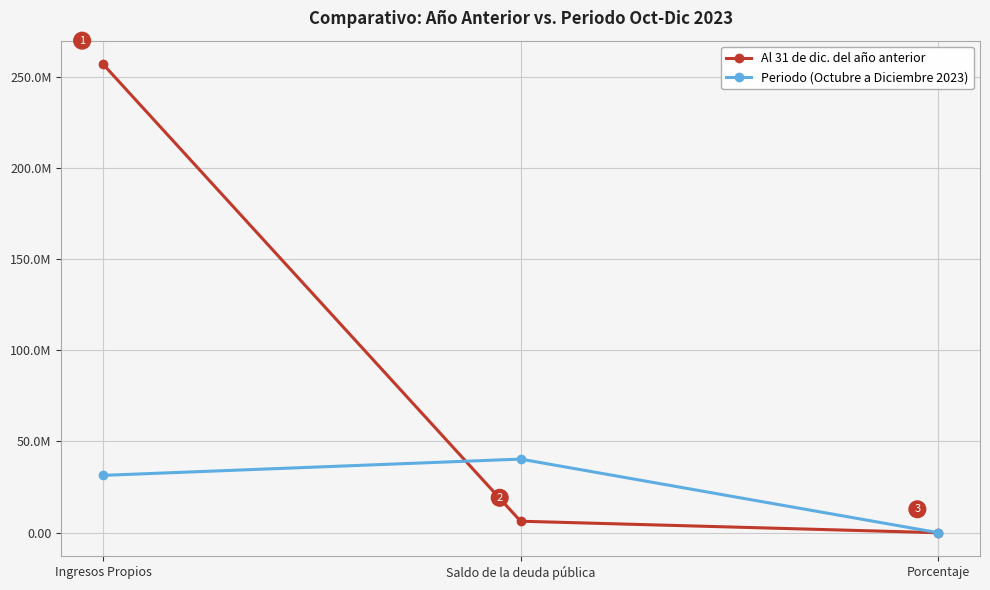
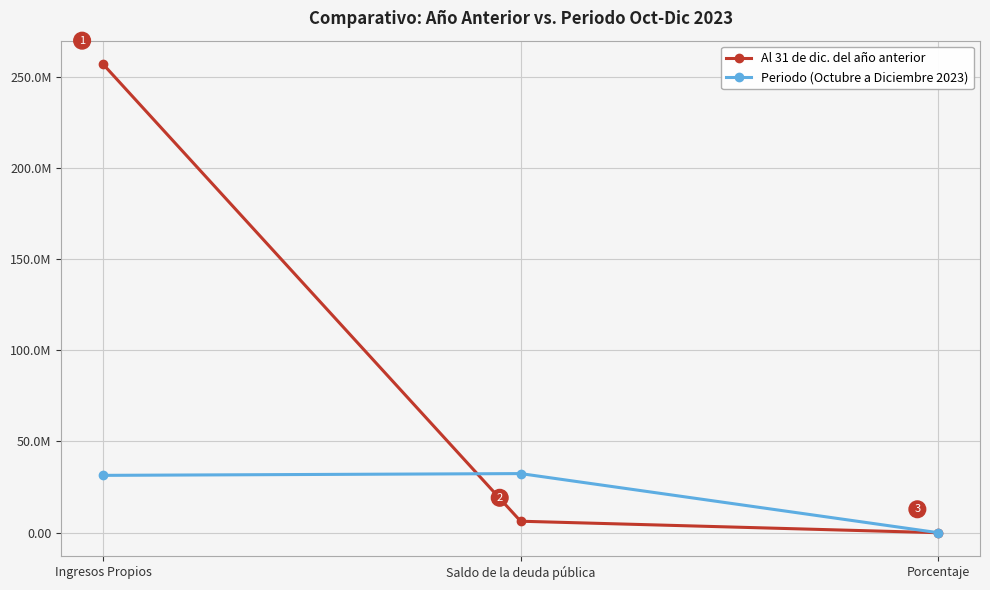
Periodo (Octubre a Diciembre 2023), Saldo de la deuda pública: 40000000 -> 32000000
